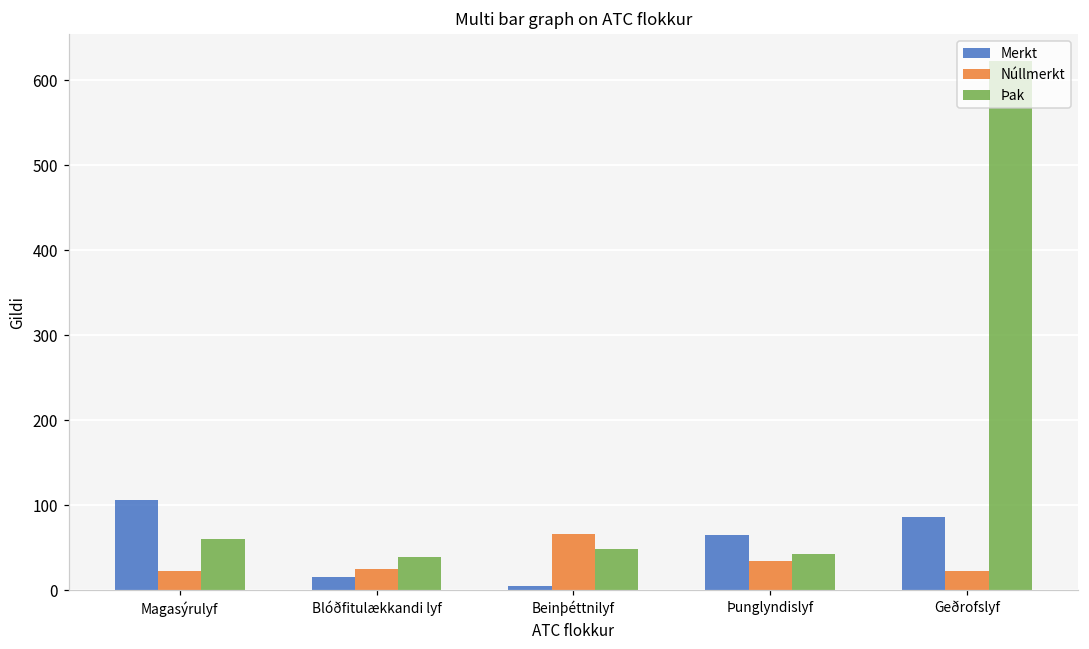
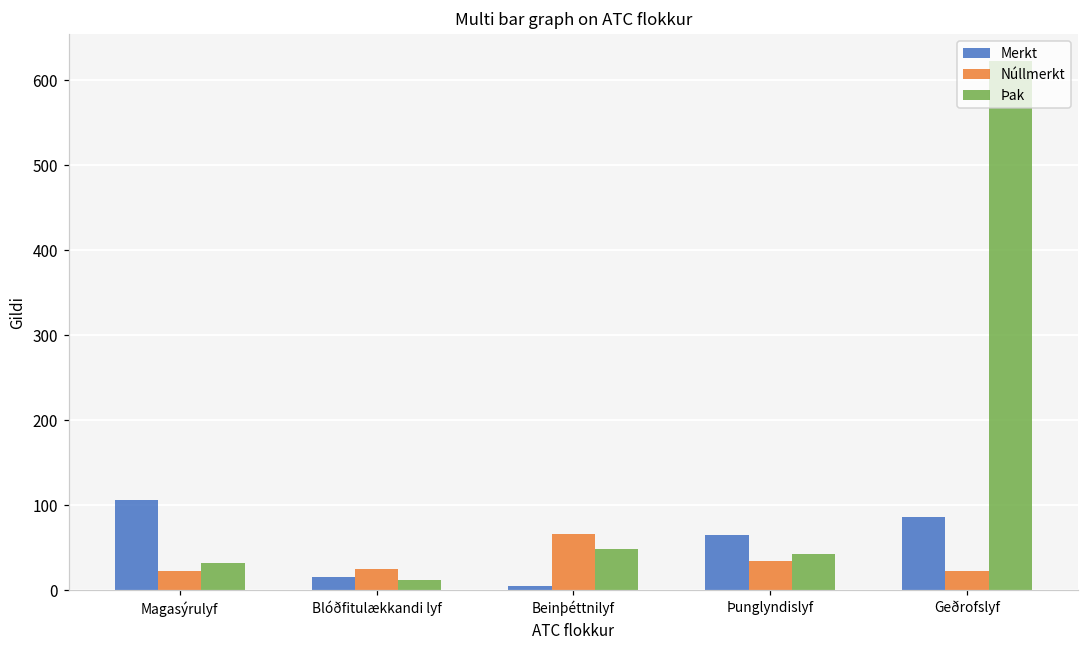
Þak, Magasýrulyf: 60 -> 30
Þak, Blóðfitulækkandi lyf: 40 -> 10
